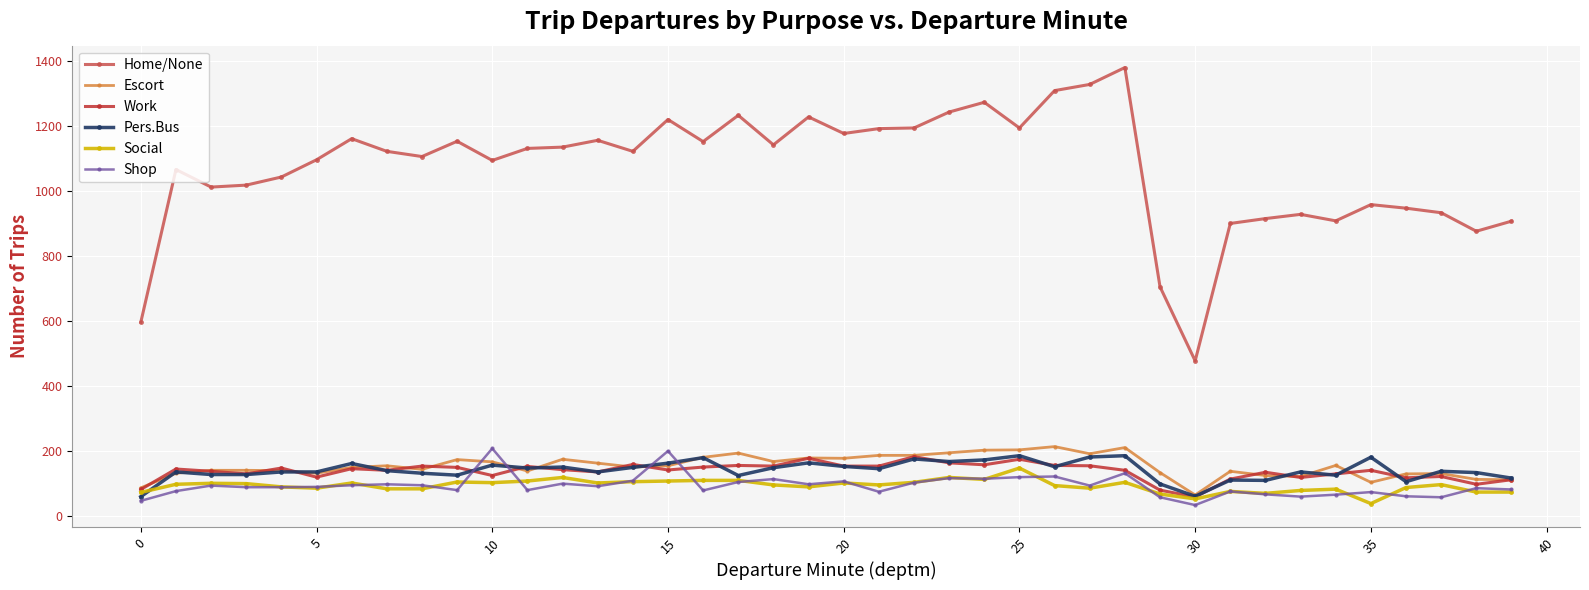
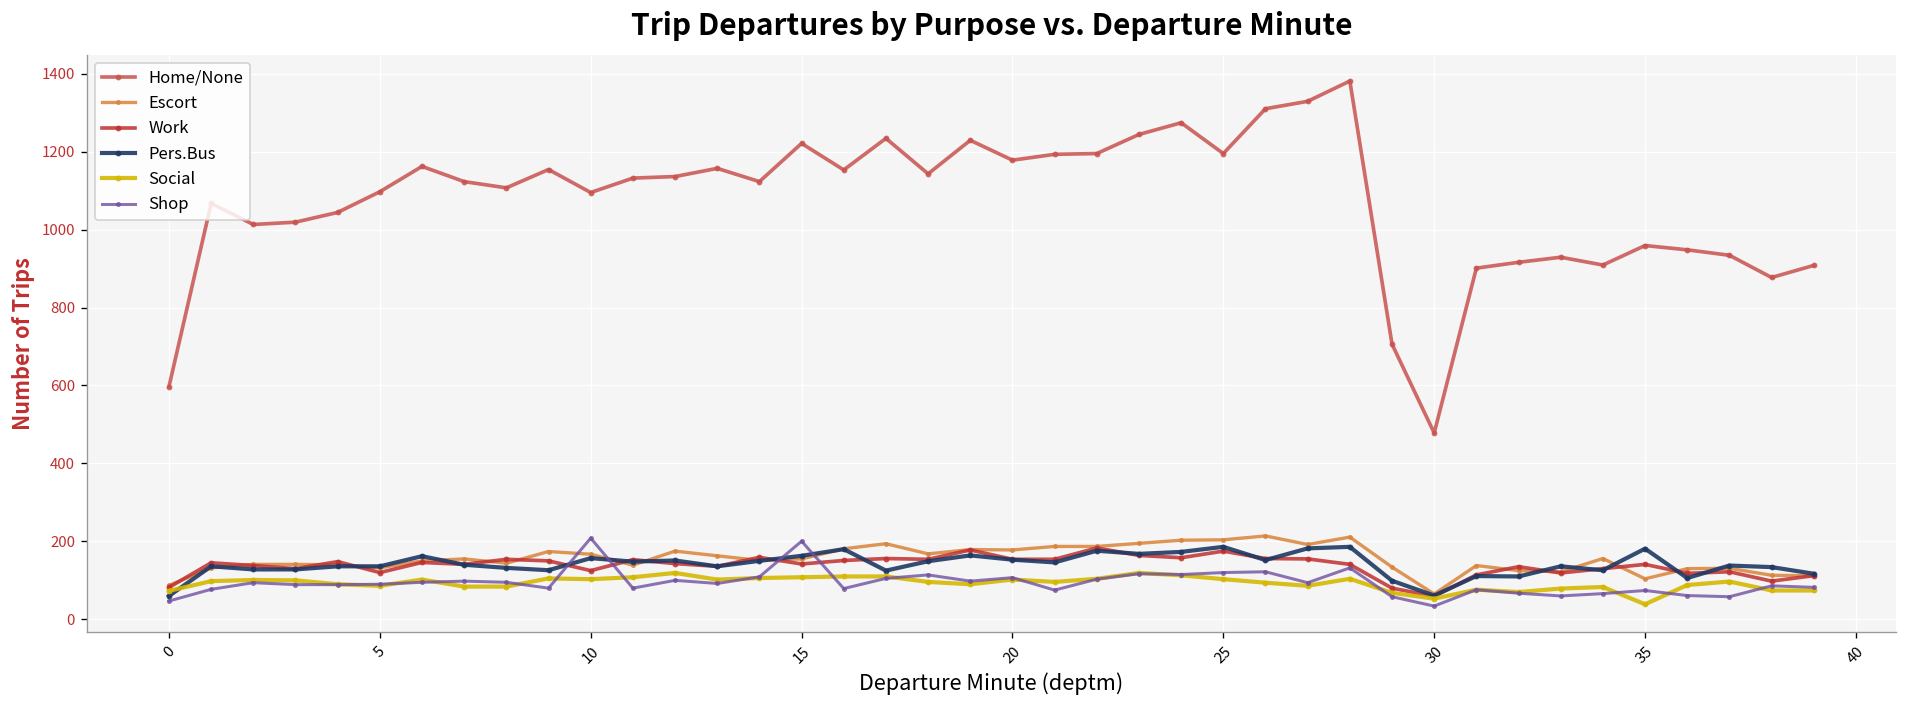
Social, 25: 150 -> 100
